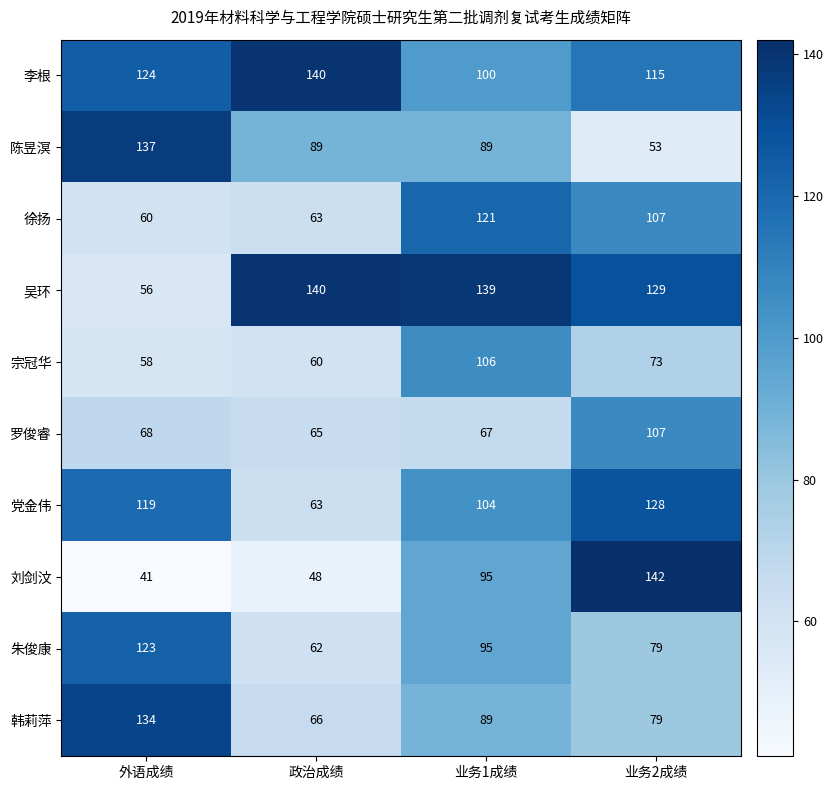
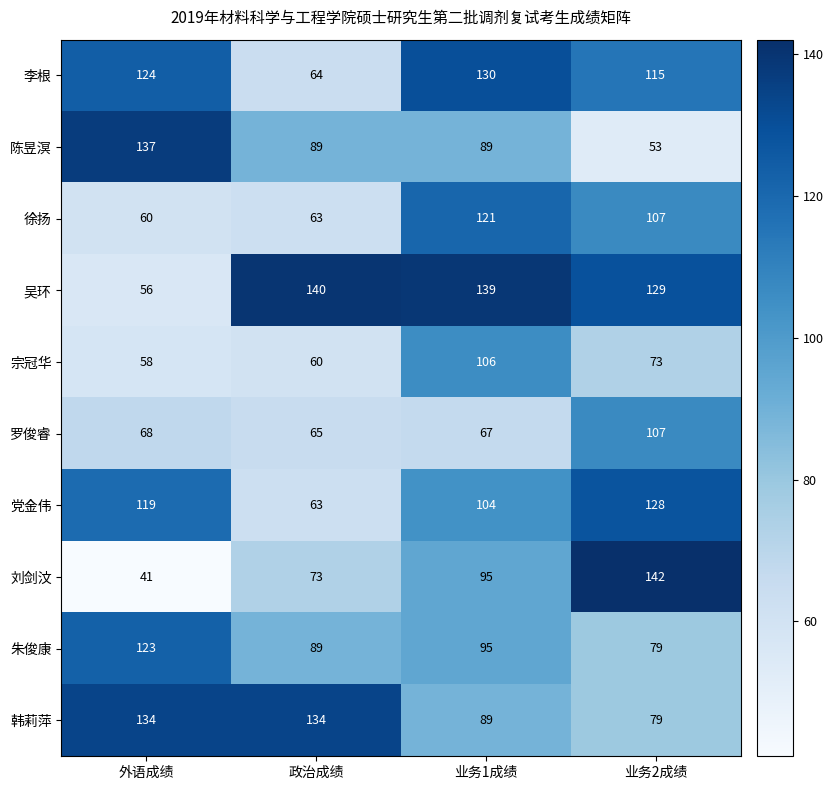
李根, 政治成绩: 140 -> 64
李根, 业务1成绩: 100 -> 130
刘剑汶, 政治成绩: 48 -> 73
朱俊康, 政治成绩: 62 -> 89
韩莉萍, 政治成绩: 66 -> 134
